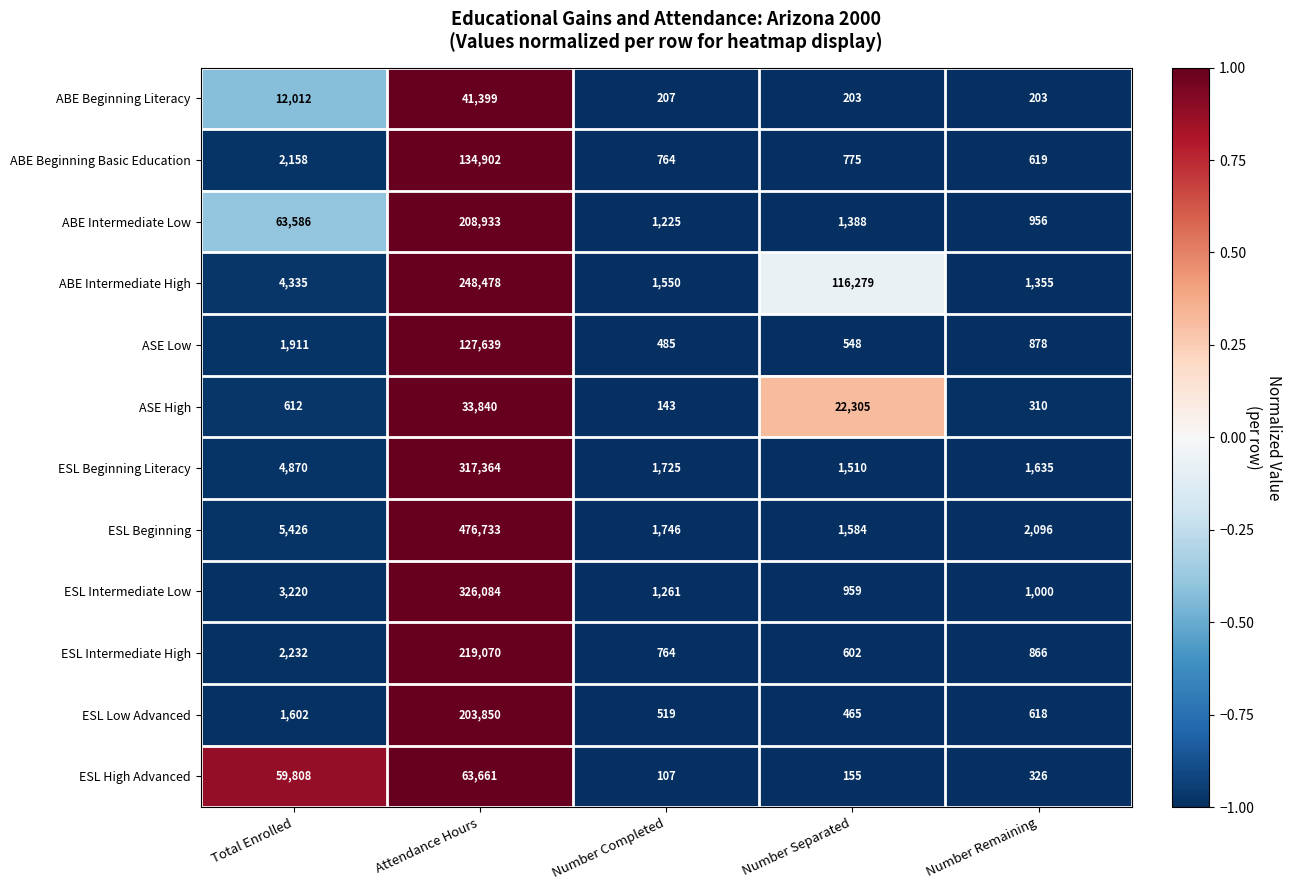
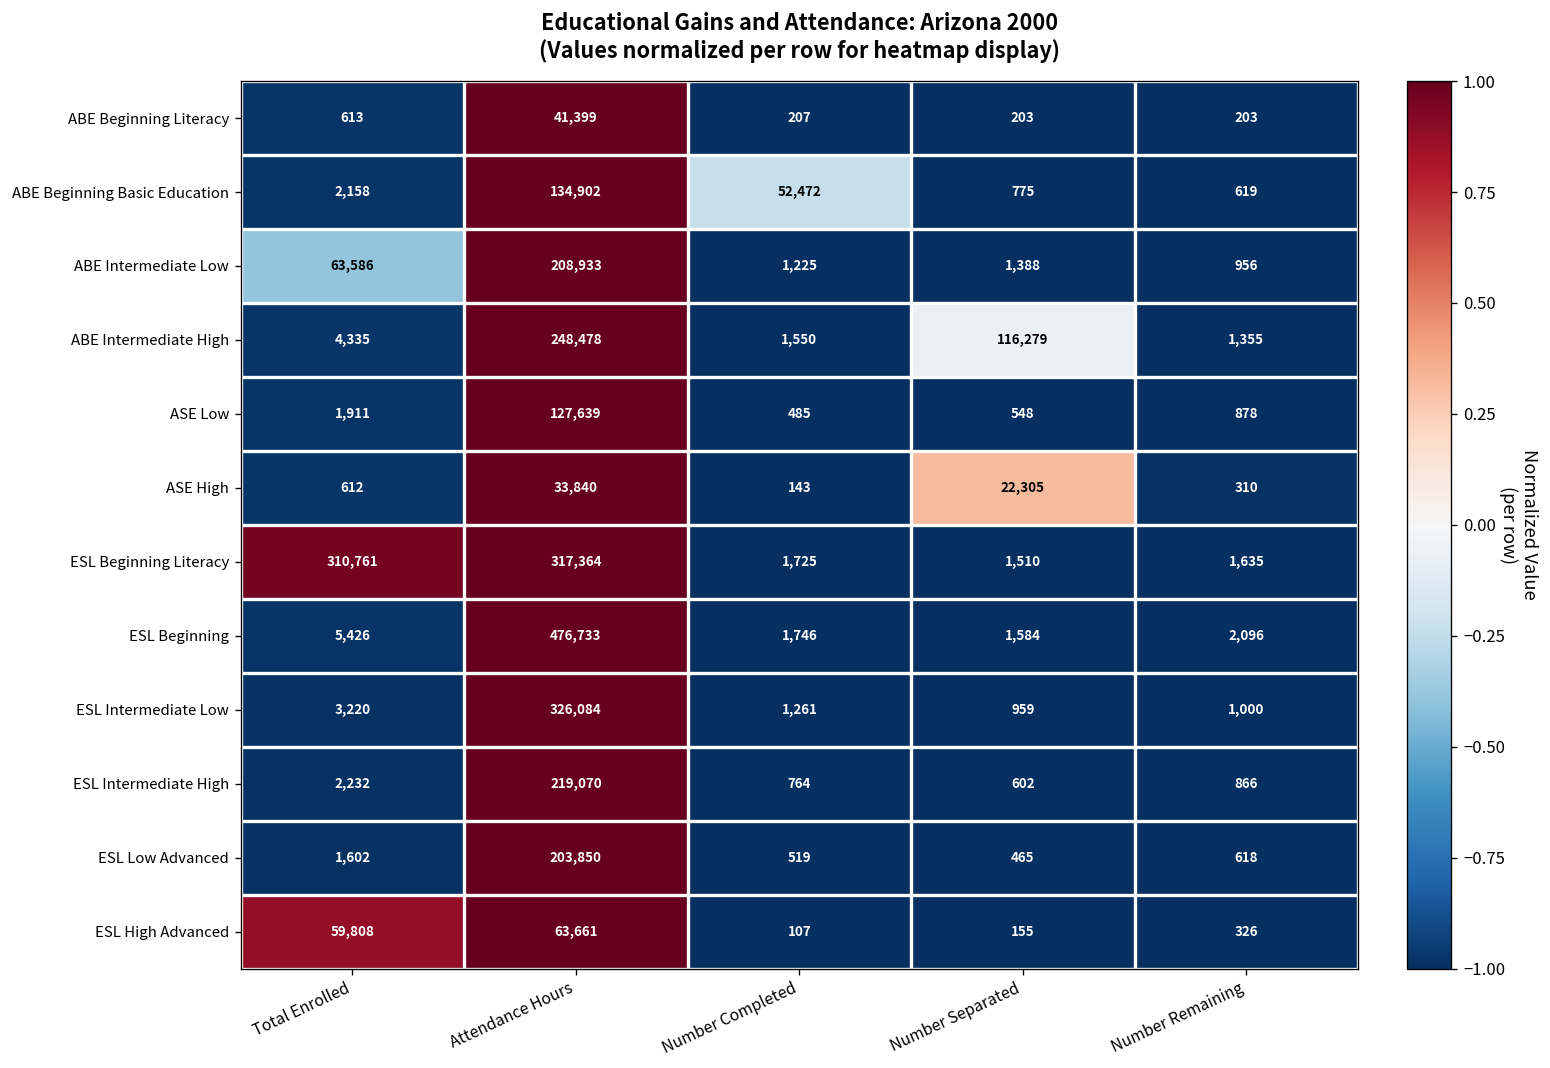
ABE Beginning Literacy, Total Enrolled: 12,012 -> 613
ABE Beginning Basic Education, Number Completed: 764 -> 52,472
ESL Beginning Literacy, Total Enrolled: 4,870 -> 310,761
